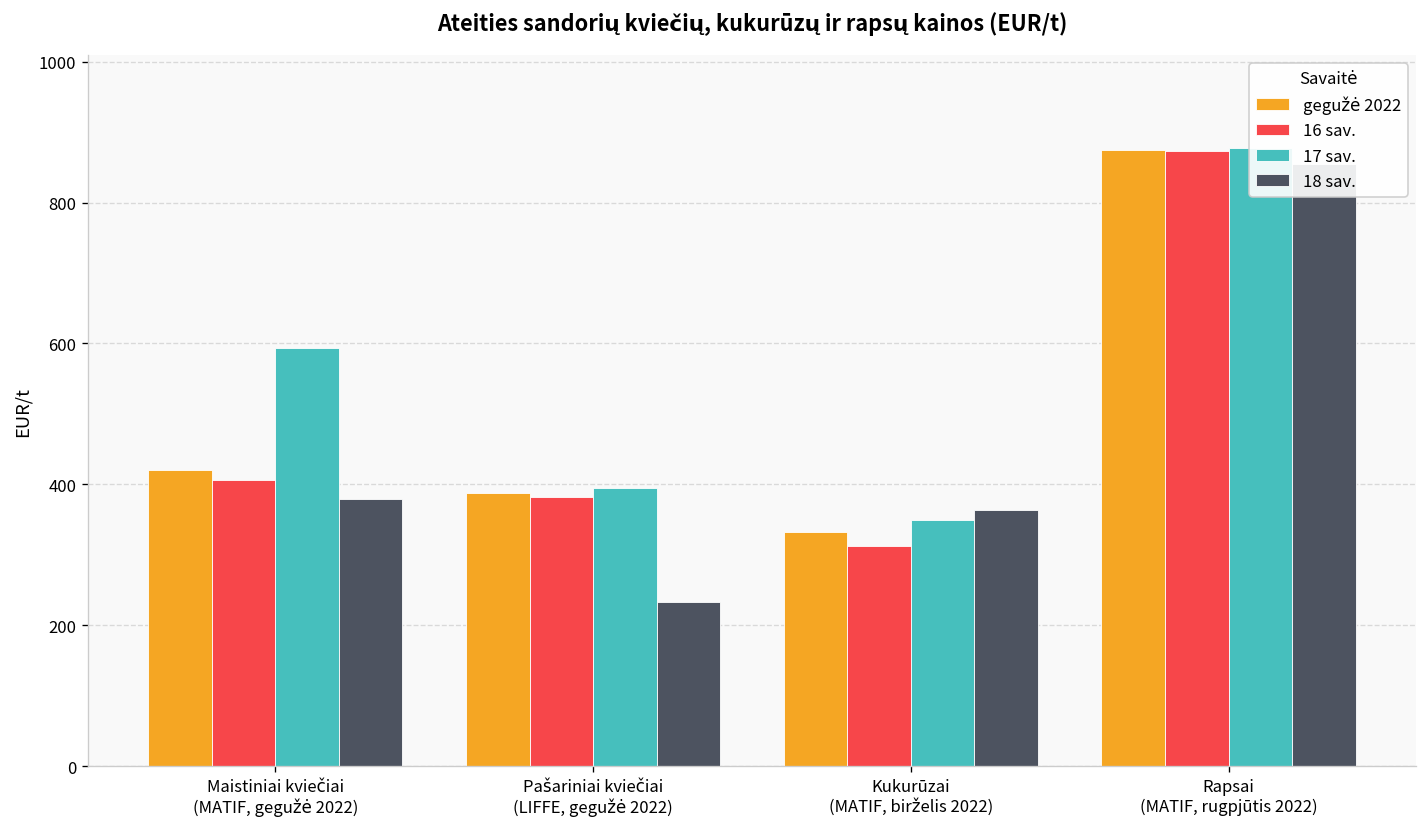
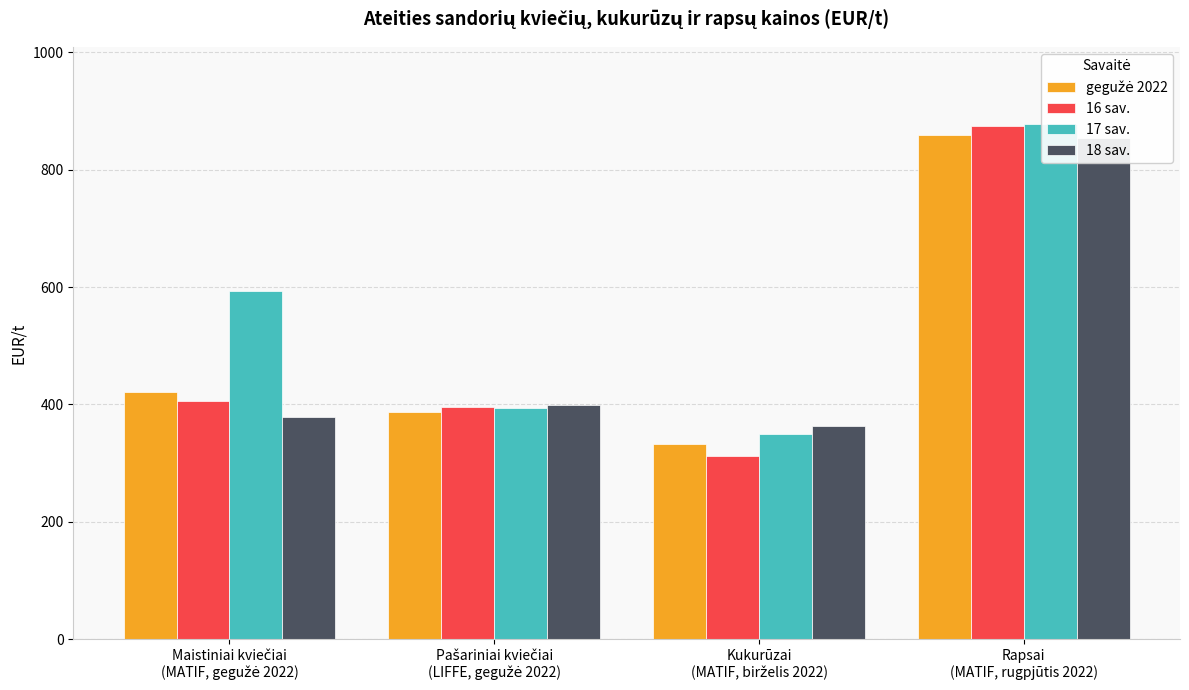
16 sav., Pašariniai kviečiai (LIFFE, gegužė 2022): 380 -> 400
18 sav., Pašariniai kviečiai (LIFFE, gegužė 2022): 230 -> 400
gegužė 2022, Rapsai (MATIF, rugpjūtis 2022): 870 -> 860
